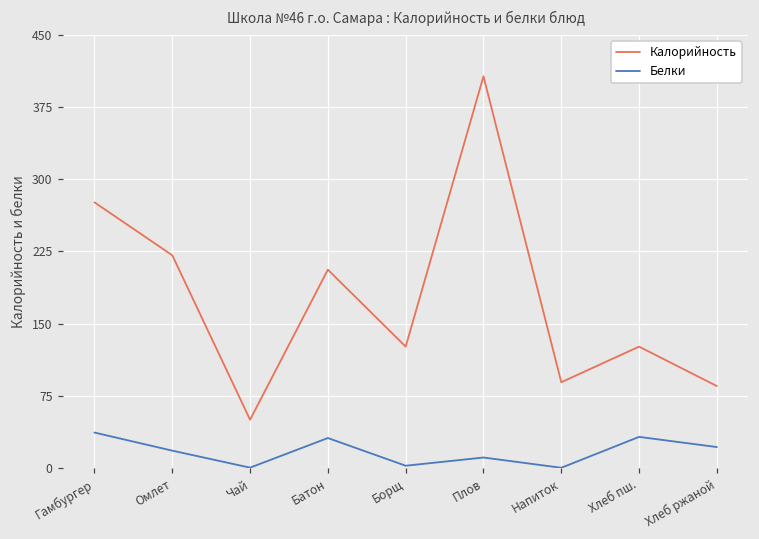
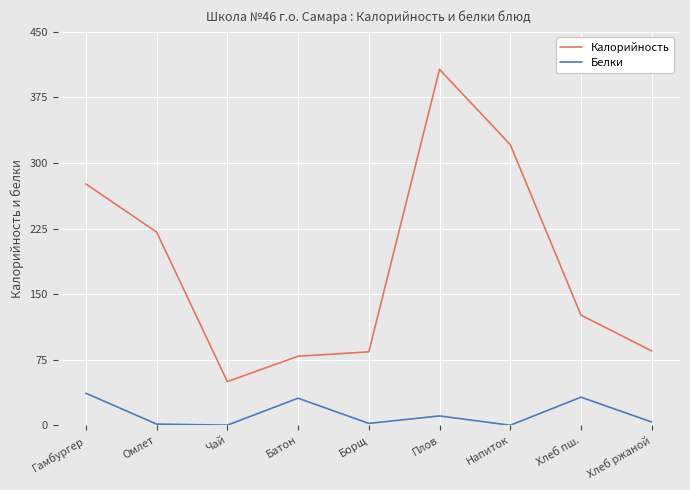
Белки, Омлет: 20 -> 0
Калорийность, Батон: 210 -> 80
Калорийность, Борщ: 130 -> 80
Калорийность, Напиток: 90 -> 320
Белки, Хлеб ржаной: 20 -> 0
